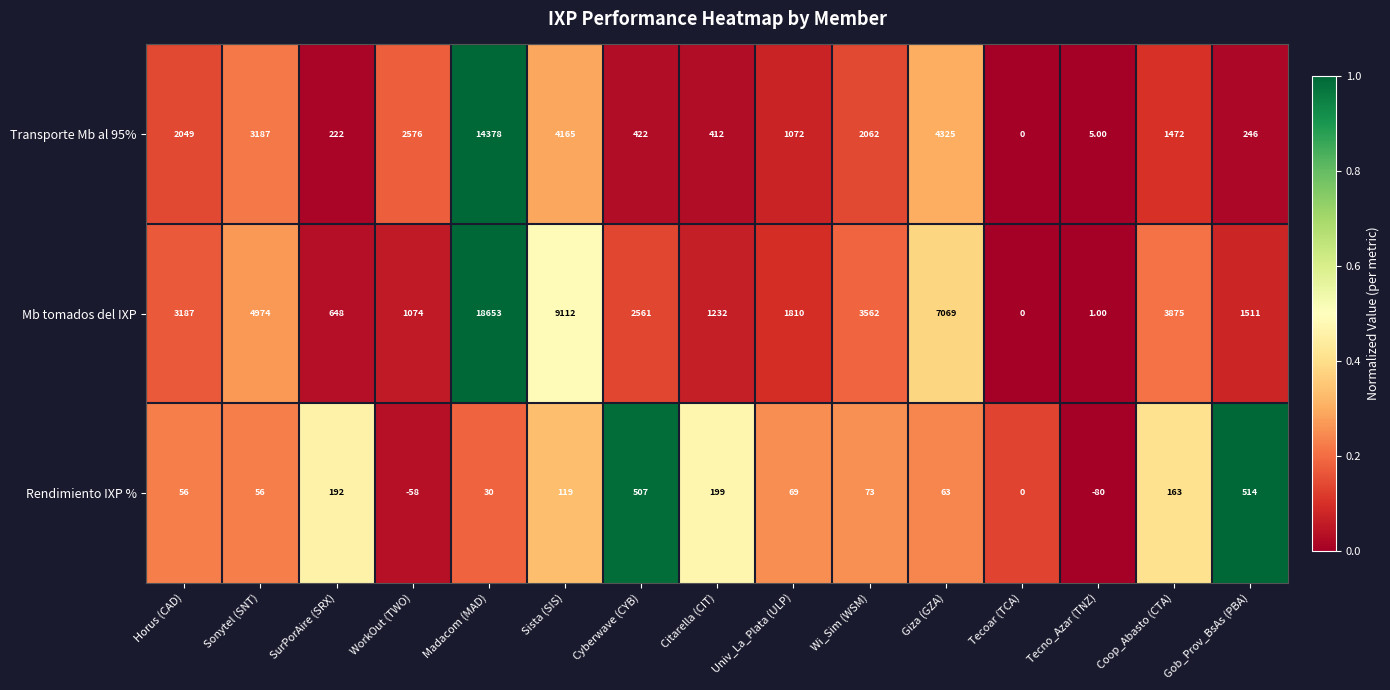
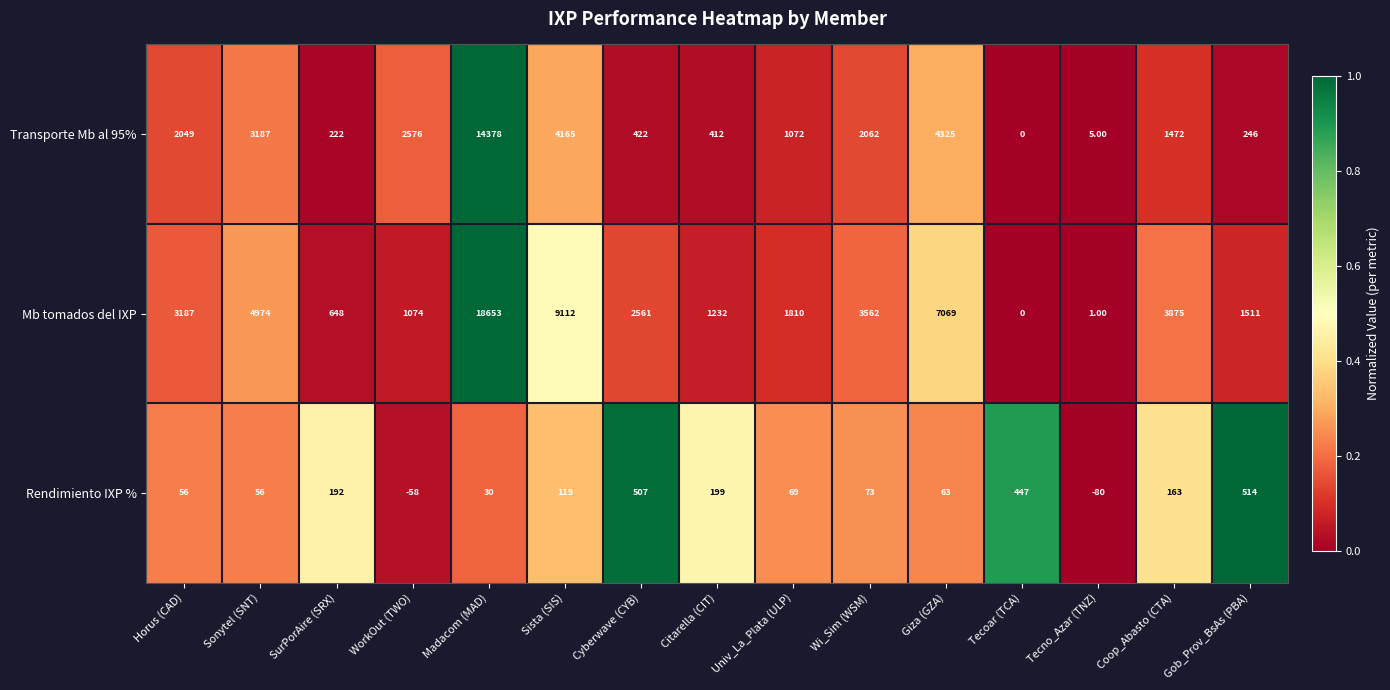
Rendimiento IXP %, Tecoar (TCA): 0 -> 447
